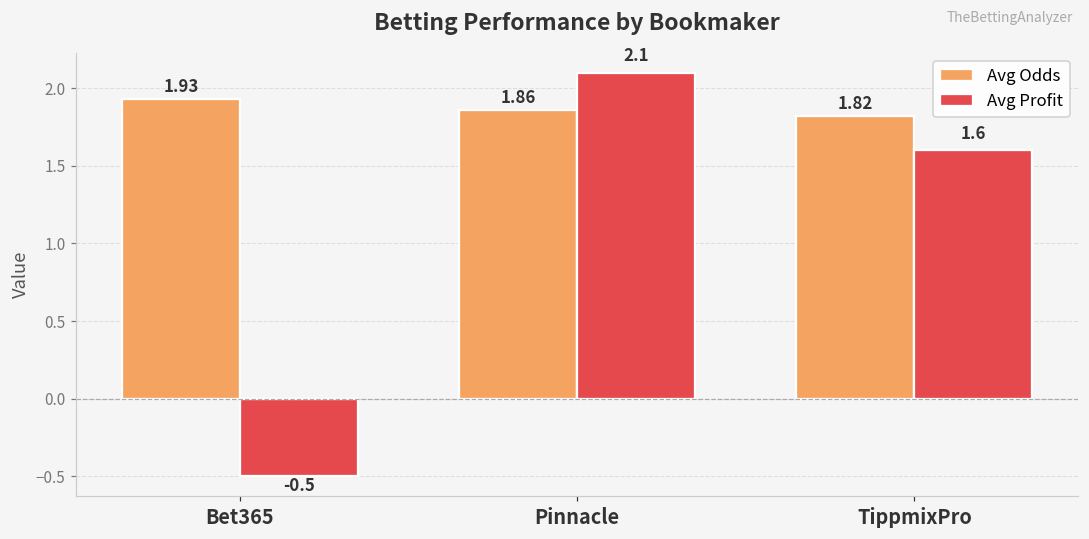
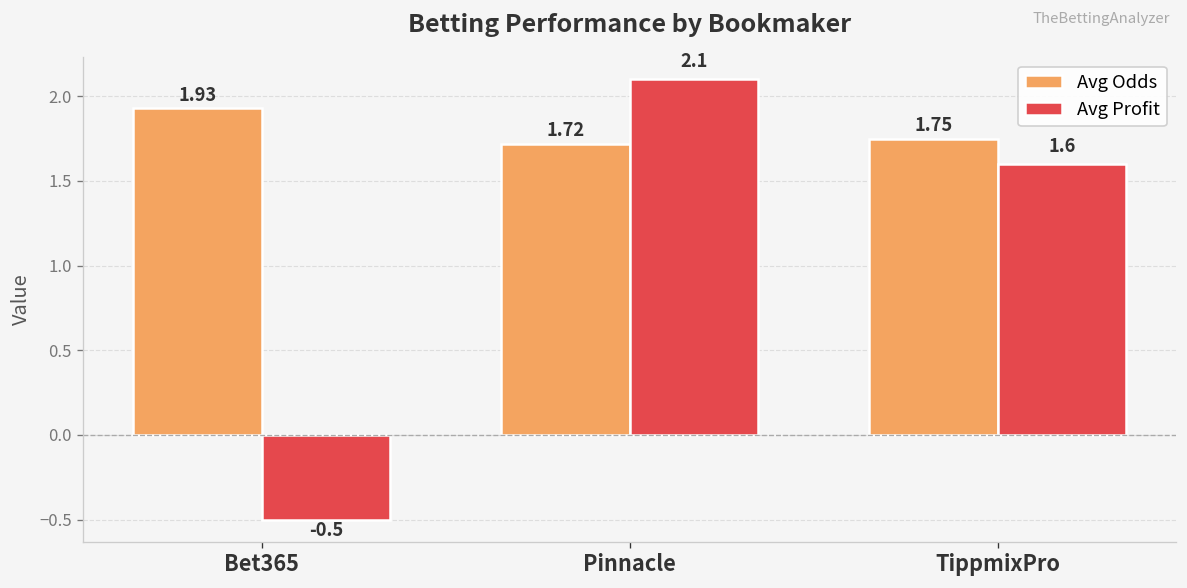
Avg Odds, Pinnacle: 1.86 -> 1.72
Avg Odds, TippmixPro: 1.82 -> 1.75
